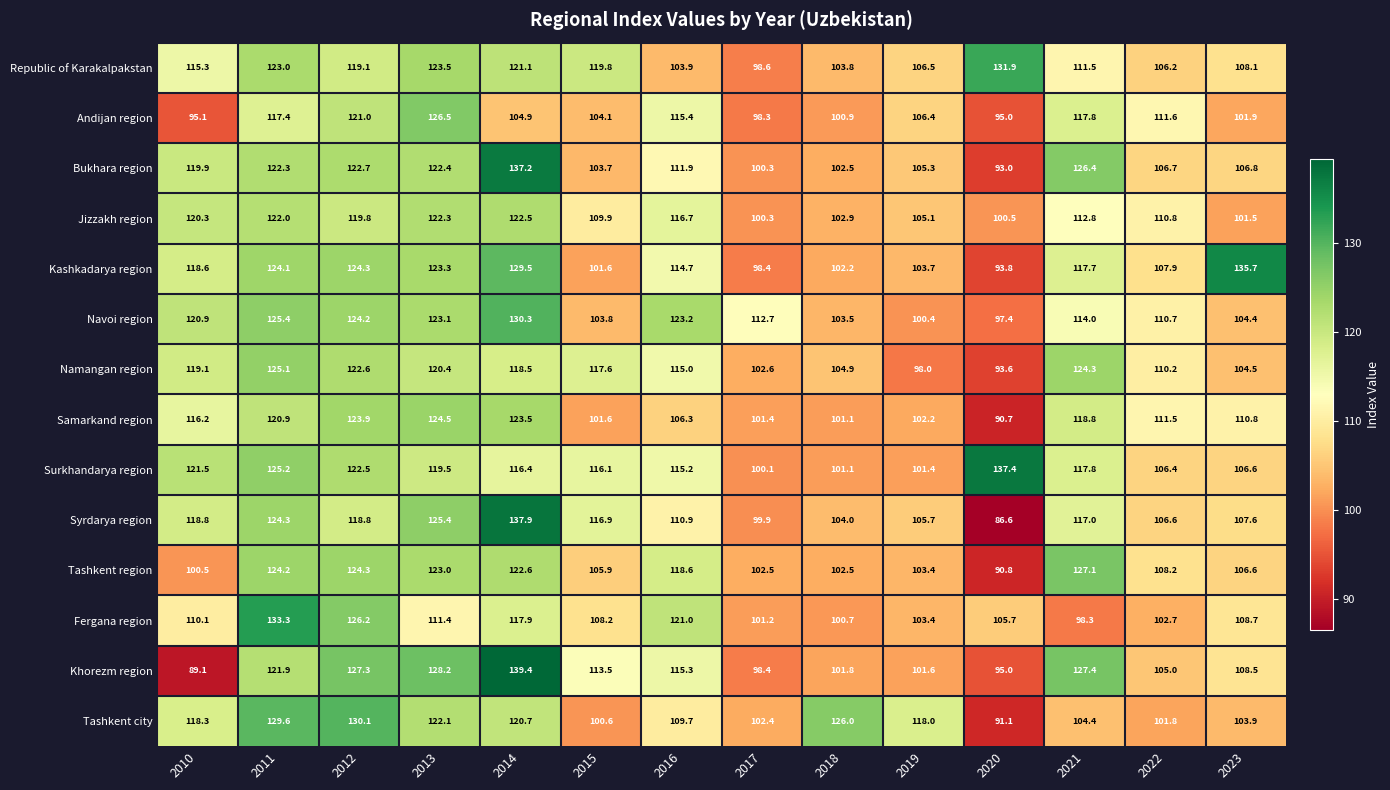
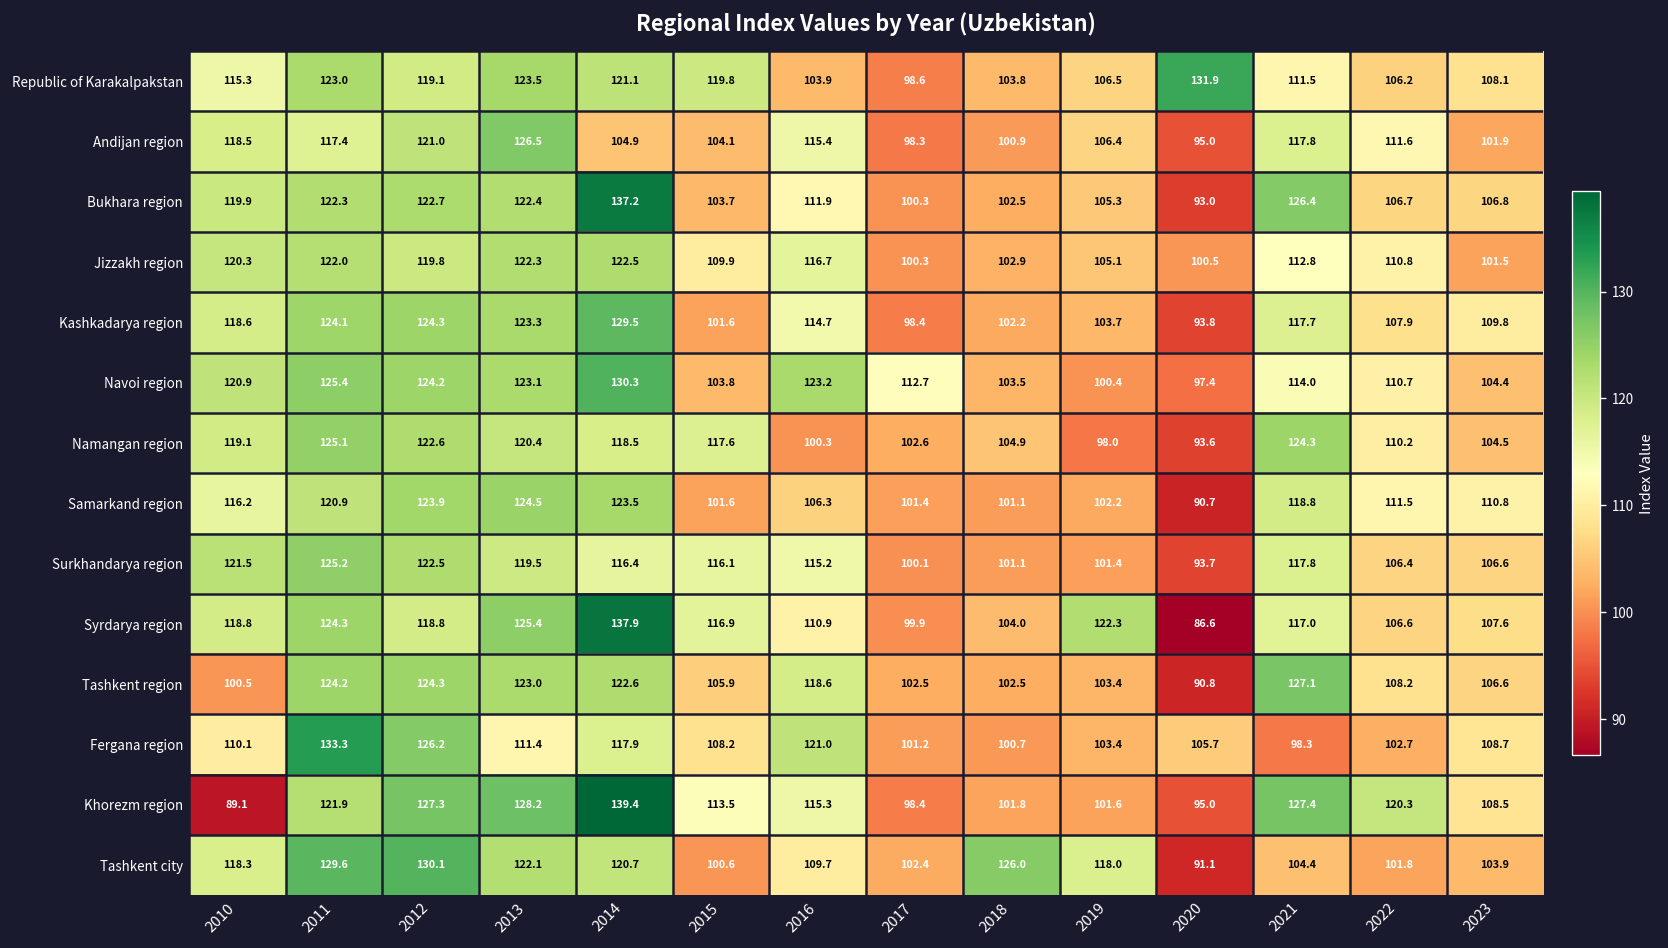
Andijan region, 2010: 95.1 -> 118.5
Kashkadarya region, 2023: 135.7 -> 109.8
Namangan region, 2016: 115.0 -> 100.3
Surkhandarya region, 2020: 137.4 -> 93.7
Syrdarya region, 2019: 105.7 -> 122.3
Khorezm region, 2022: 105.0 -> 120.3
